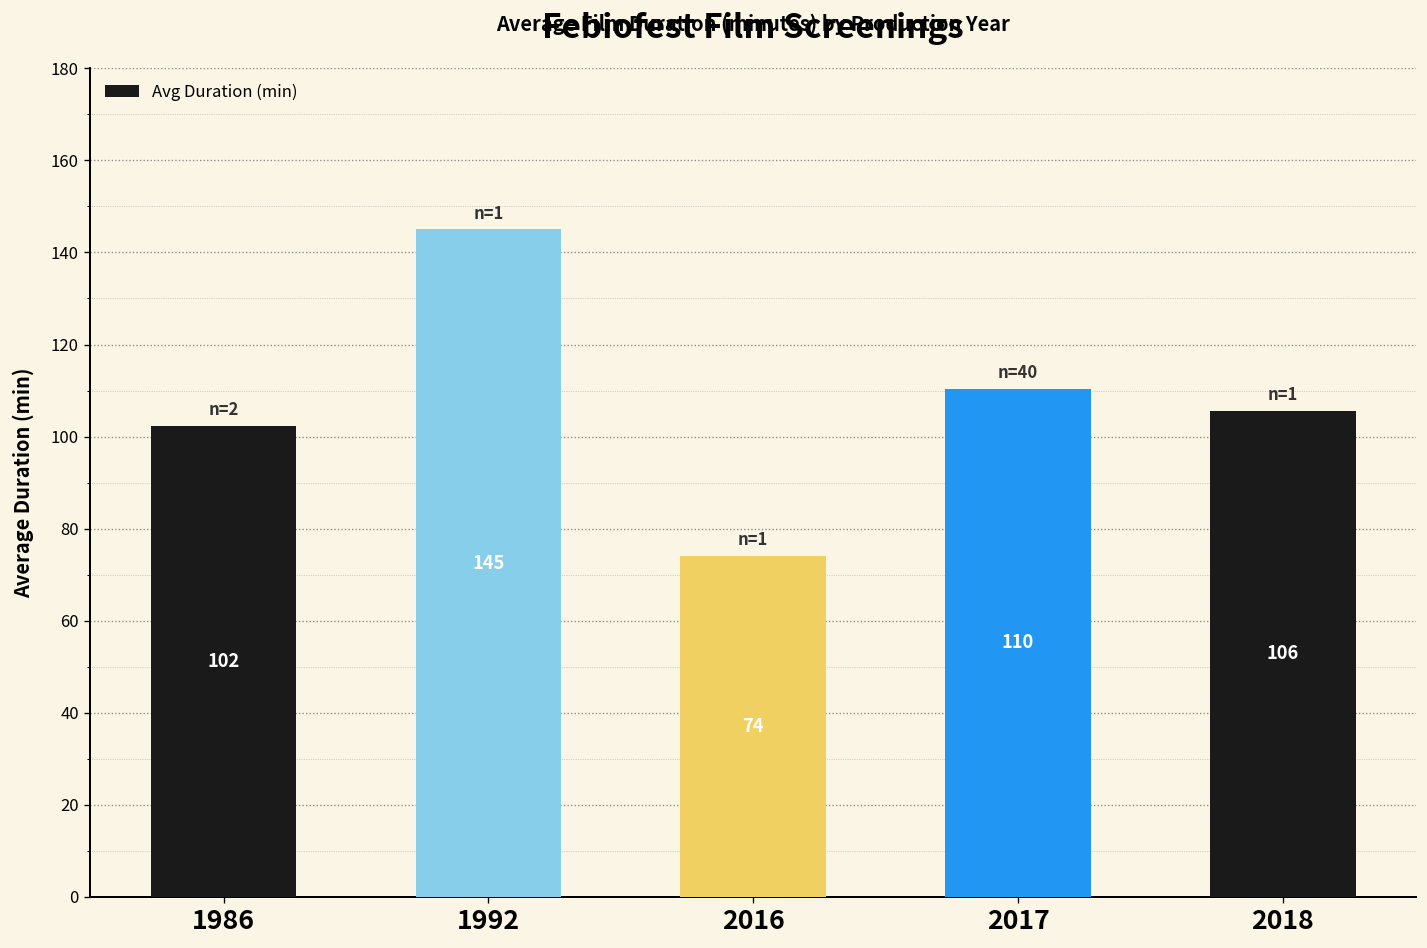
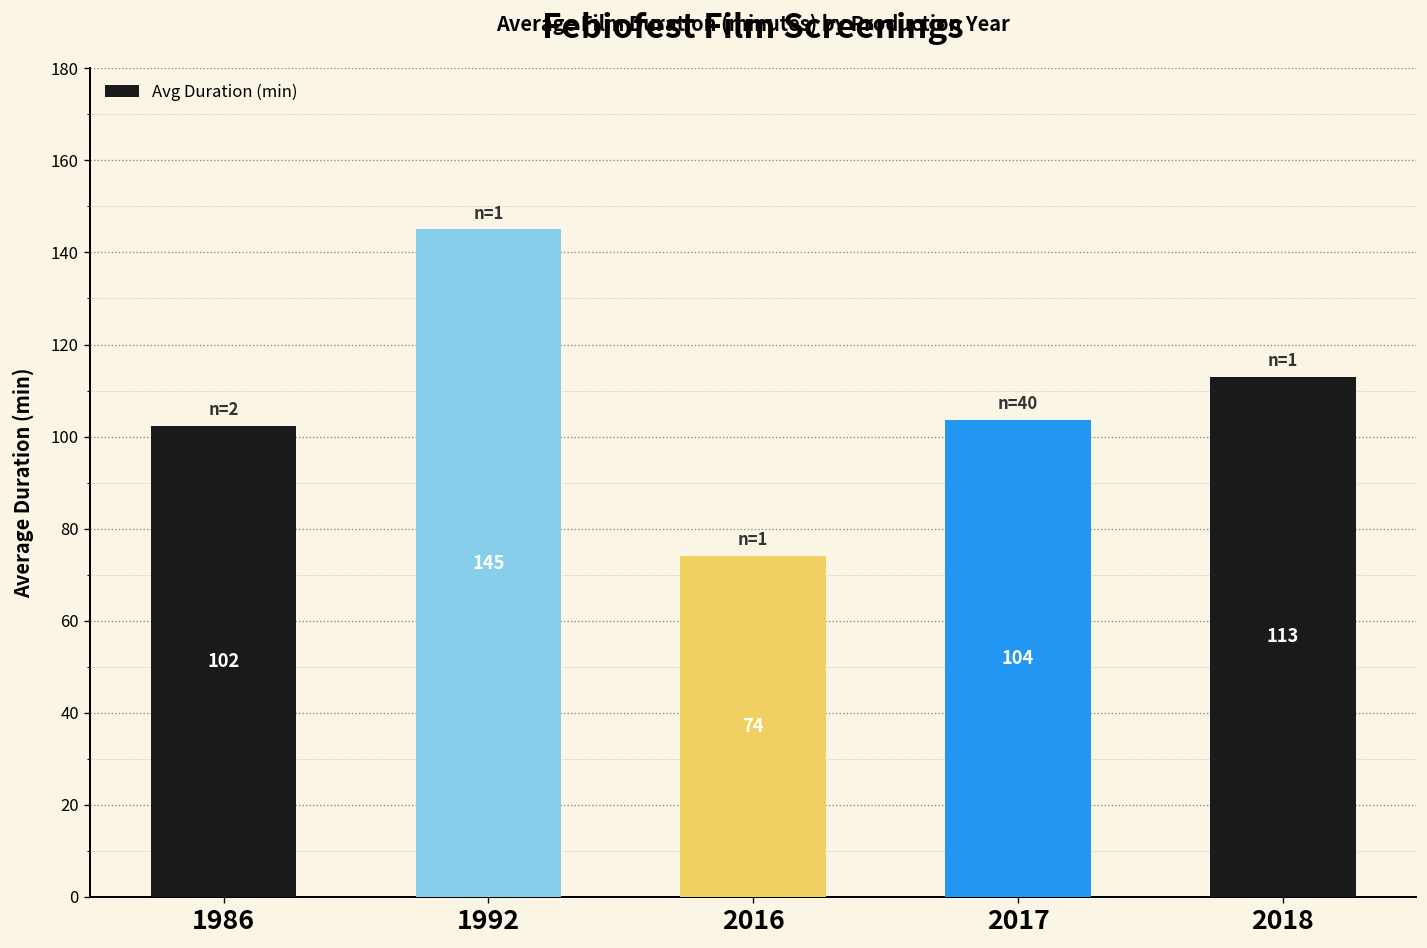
2017: 110 -> 104
2018: 106 -> 113
